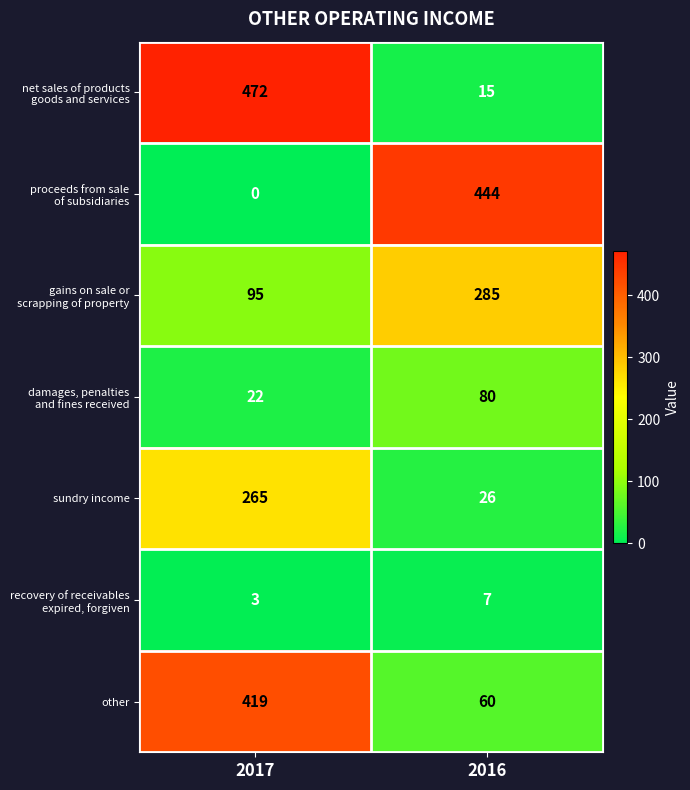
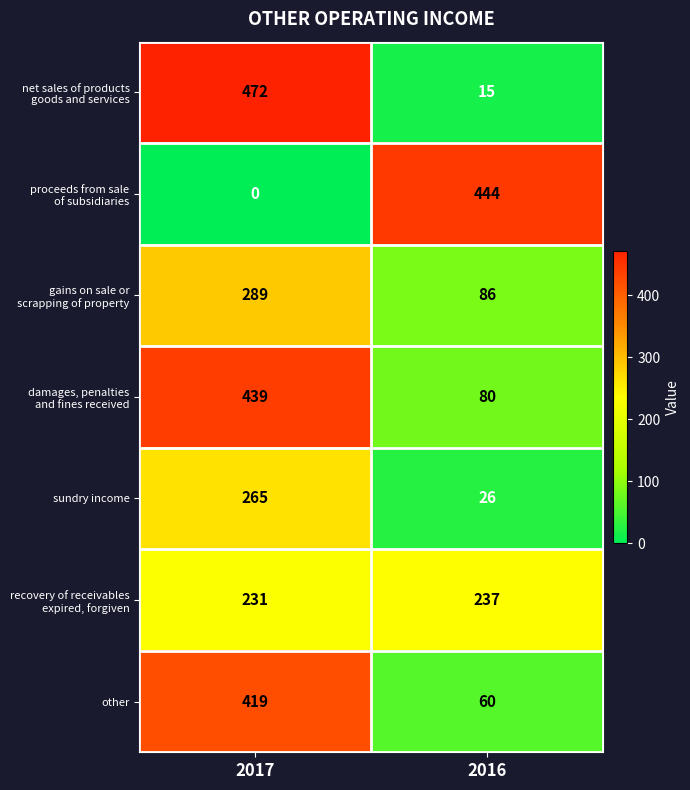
gains on sale or scrapping of property, 2017: 95 -> 289
gains on sale or scrapping of property, 2016: 285 -> 86
damages, penalties and fines received, 2017: 22 -> 439
recovery of receivables expired, forgiven, 2017: 3 -> 231
recovery of receivables expired, forgiven, 2016: 7 -> 237
